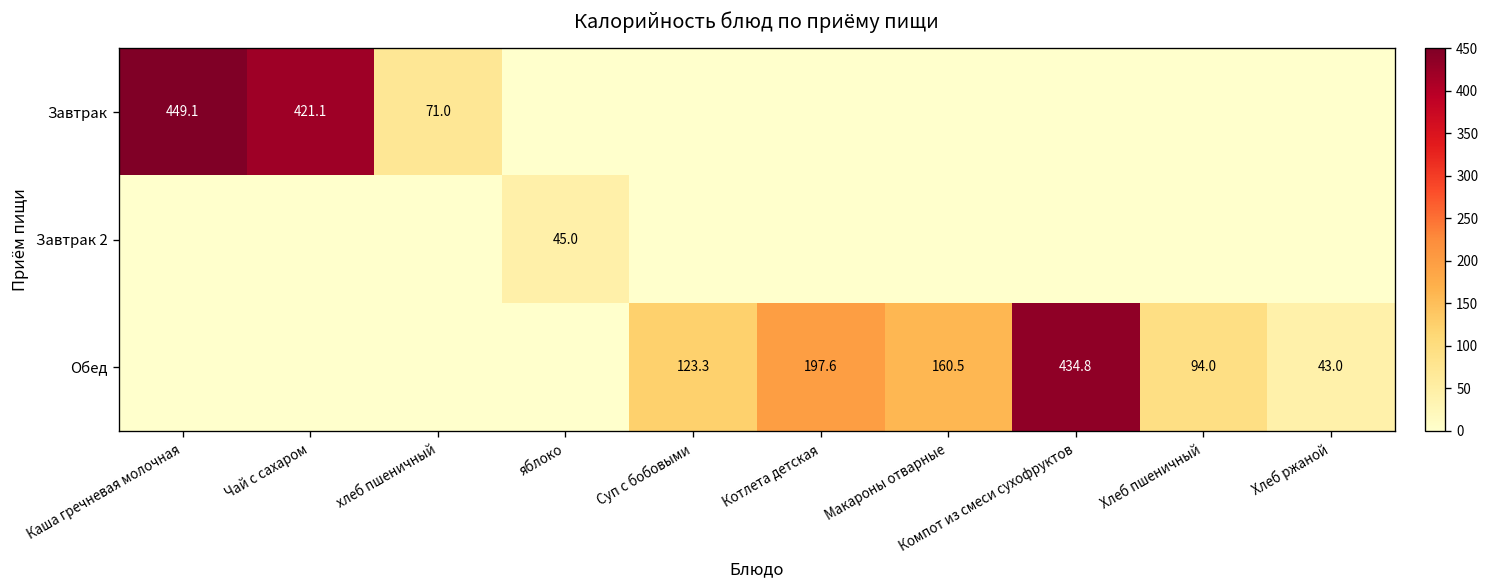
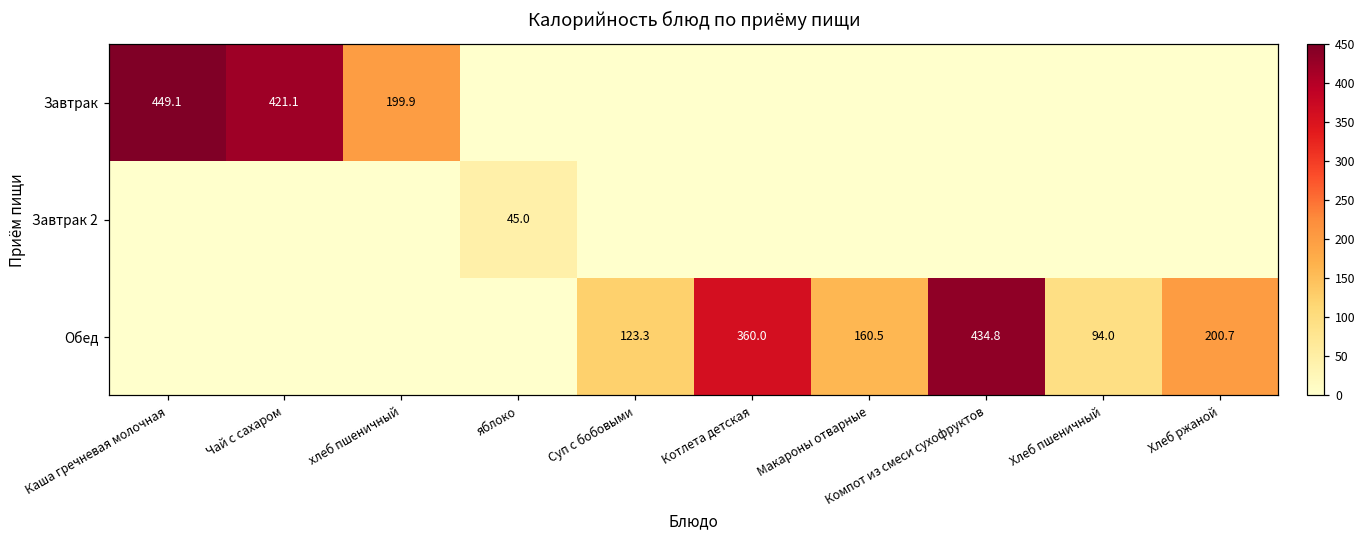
Завтрак, хлеб пшеничный: 71.0 -> 199.9
Обед, Котлета детская: 197.6 -> 360.0
Обед, Хлеб ржаной: 43.0 -> 200.7
